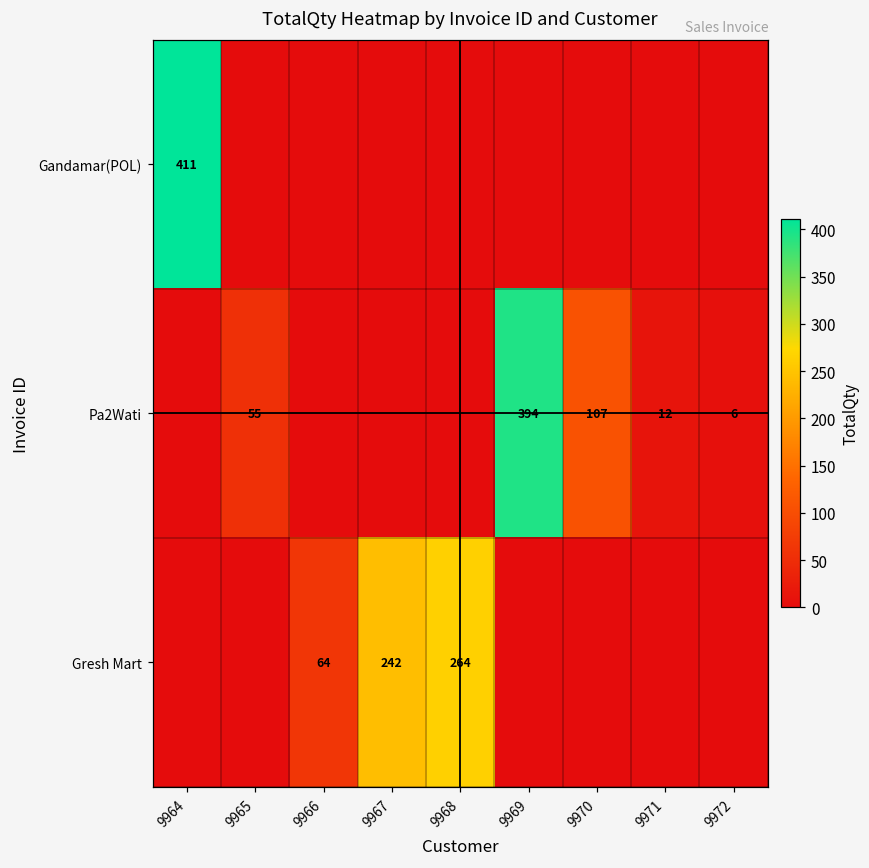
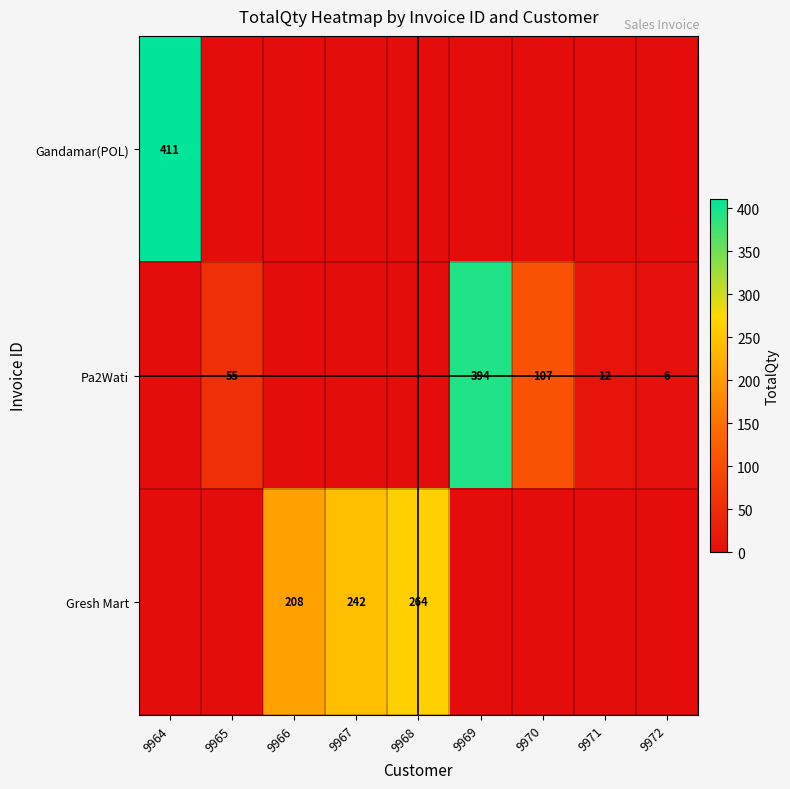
Gresh Mart, 9966: 64 -> 208
